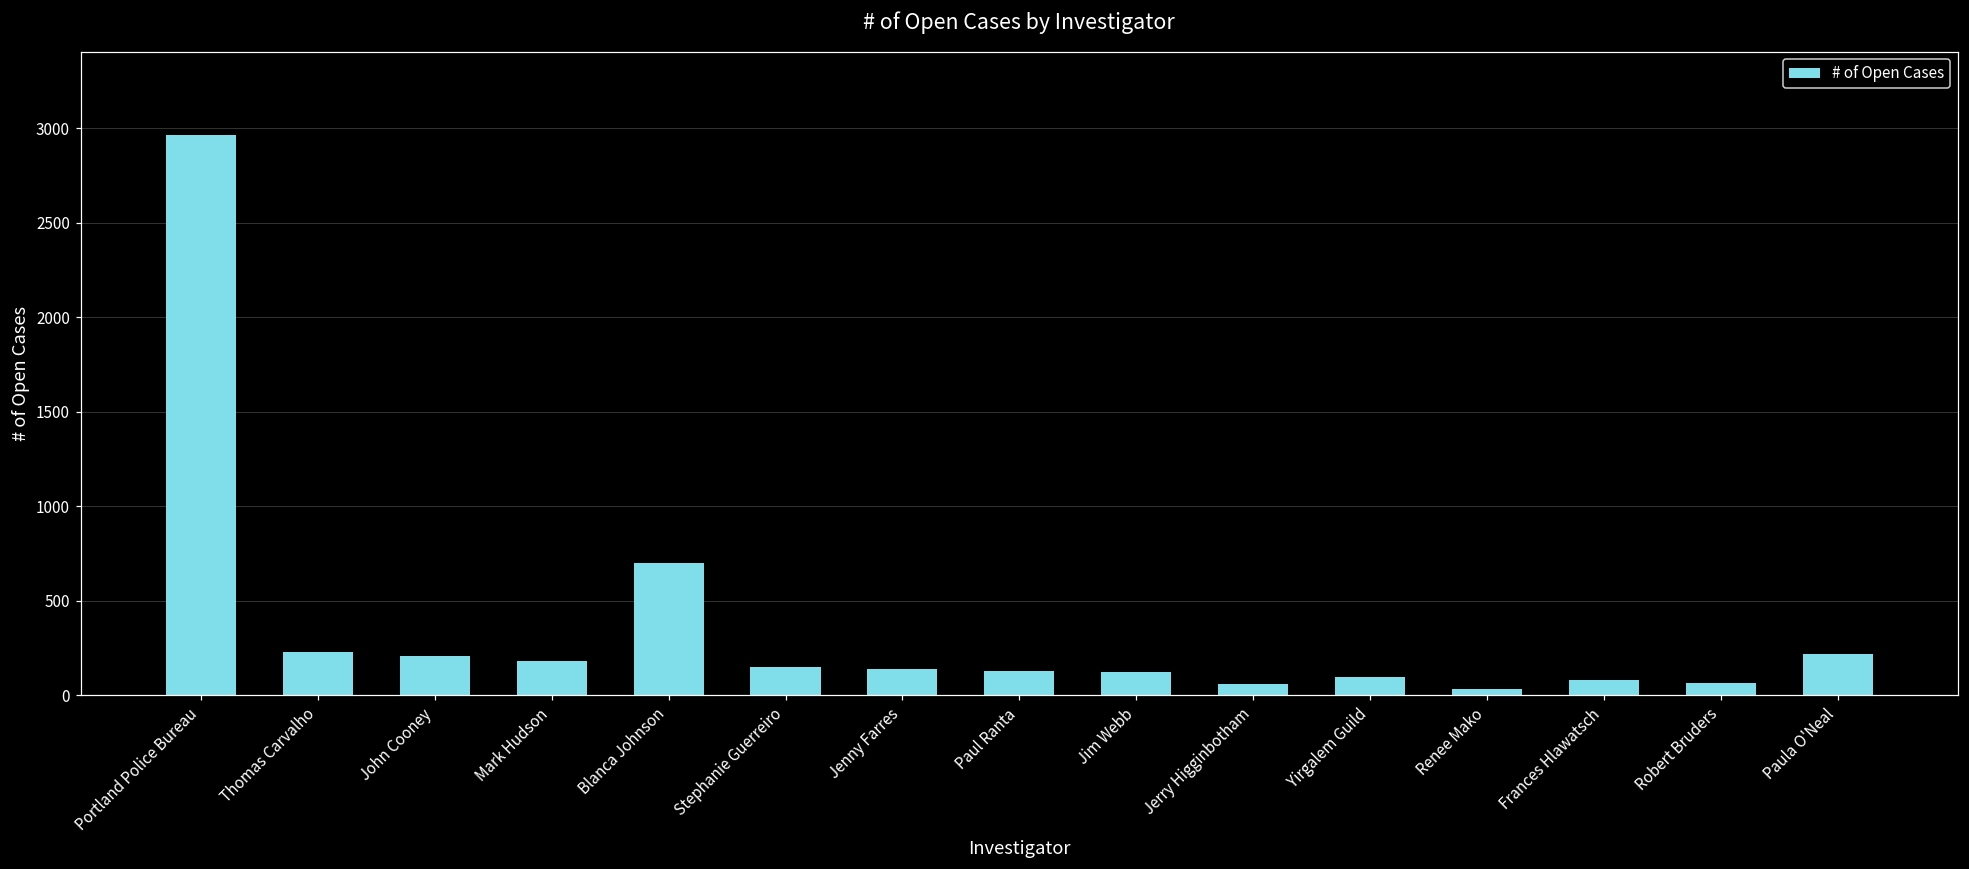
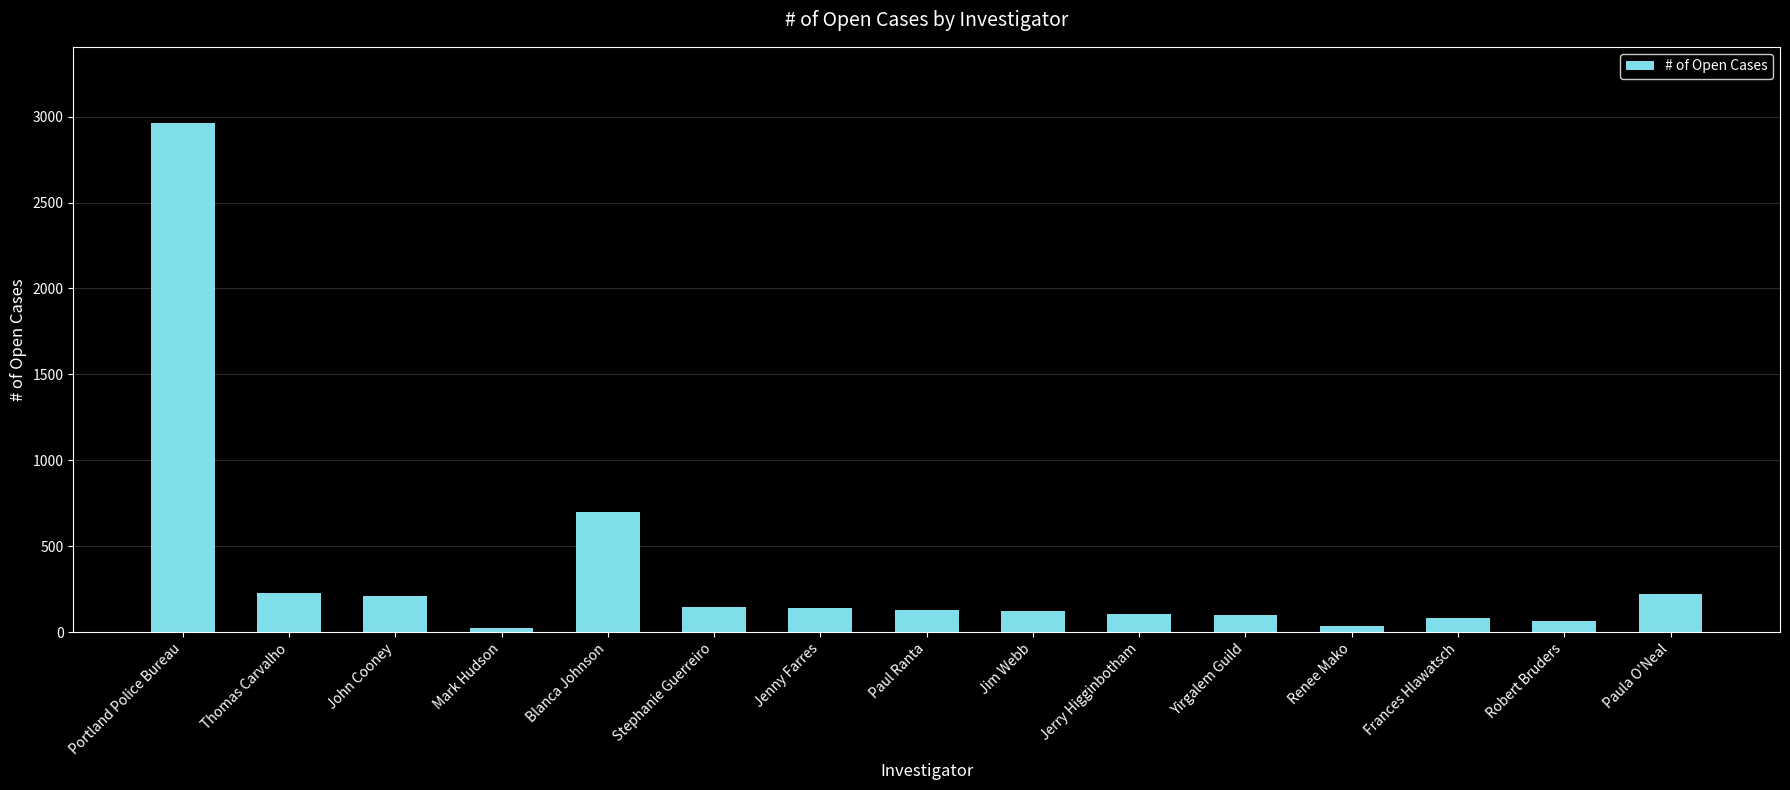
Mark Hudson: 180 -> 30
Jerry Higginbotham: 60 -> 110
